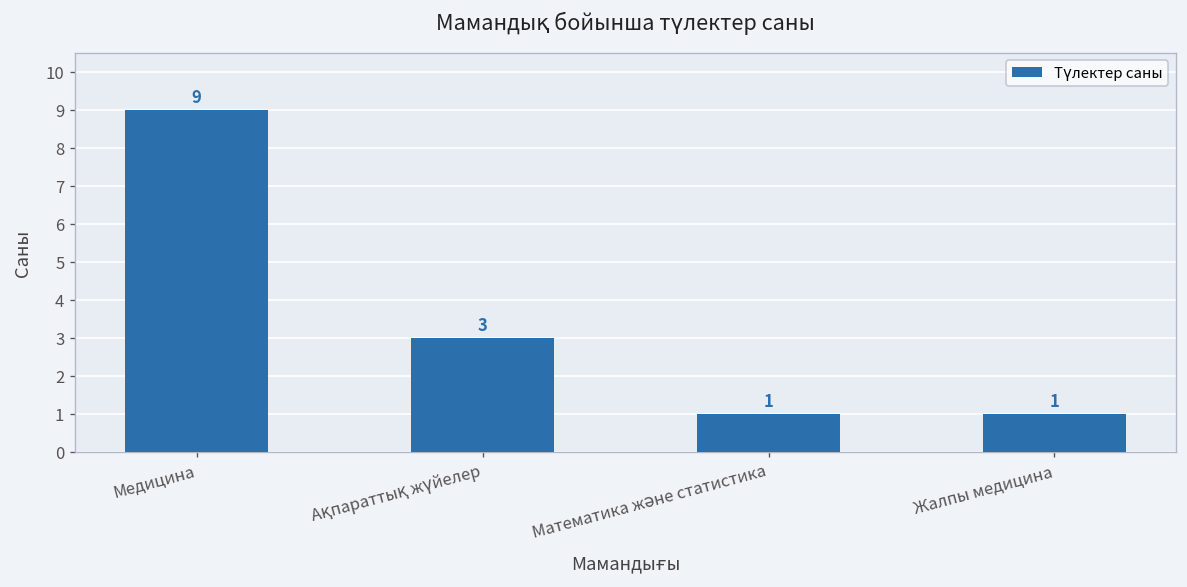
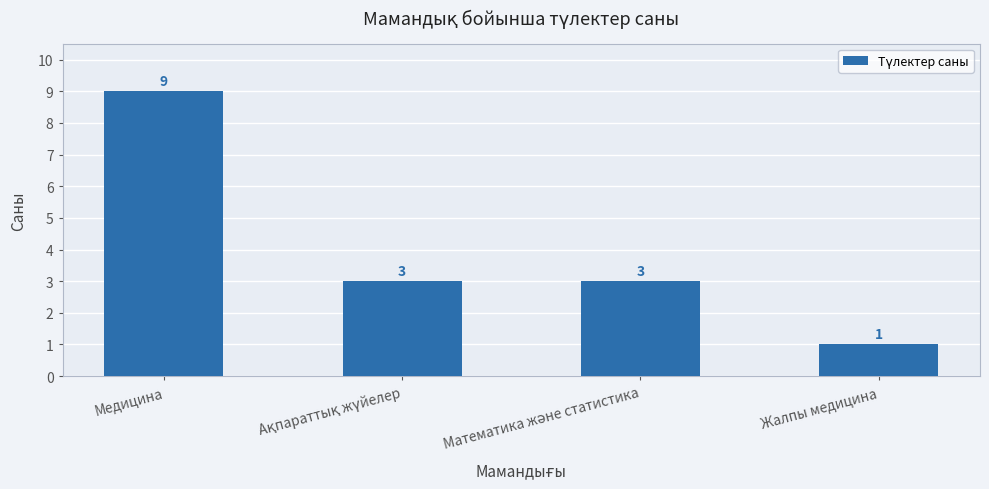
Математика және статистика: 1 -> 3
